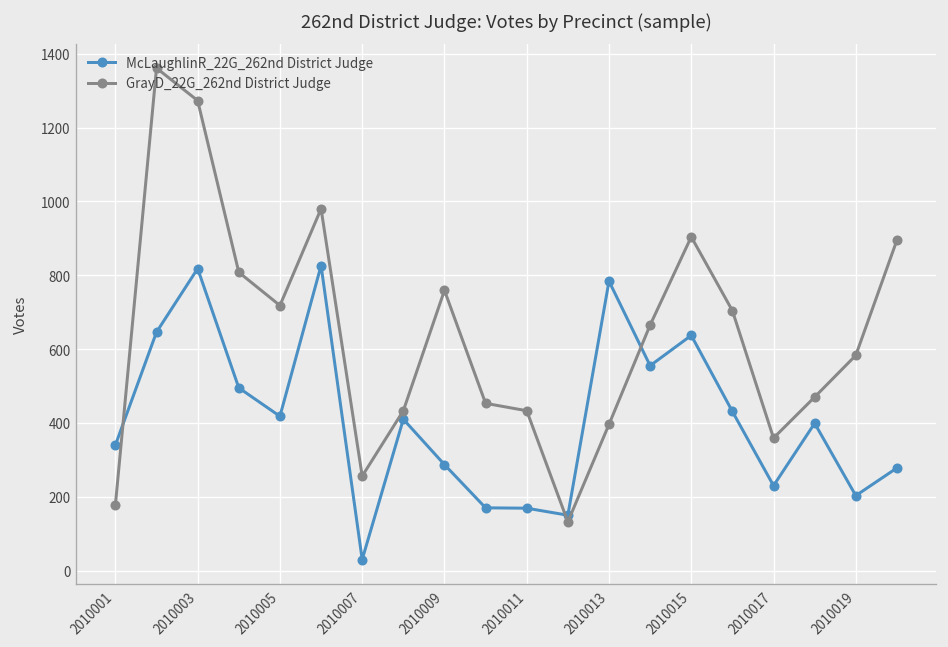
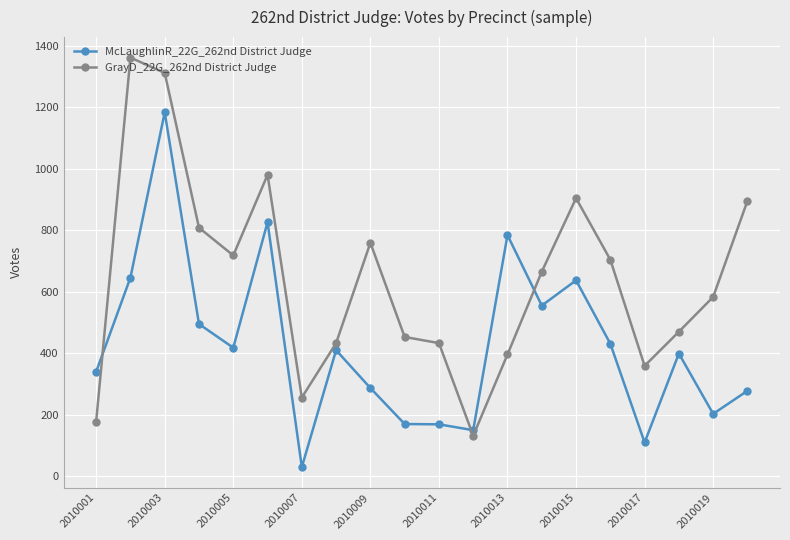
McLaughlinR_22G_262nd District Judge, 2010003: 820 -> 1180
GrayD_22G_262nd District Judge, 2010003: 1270 -> 1310
McLaughlinR_22G_262nd District Judge, 2010017: 230 -> 110
